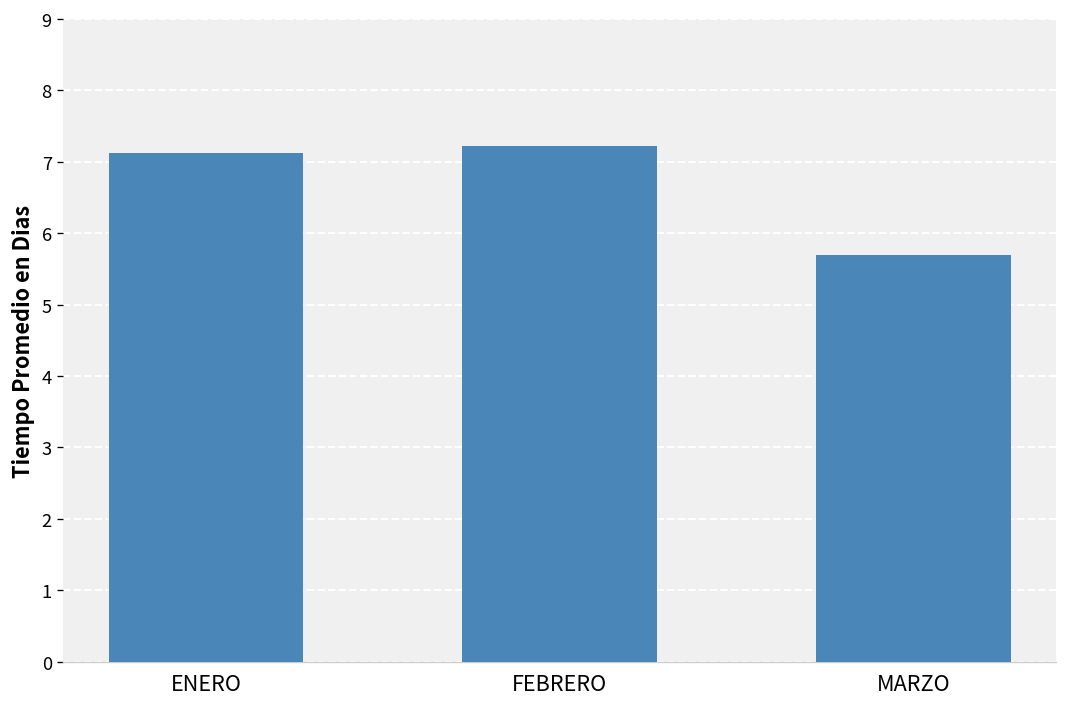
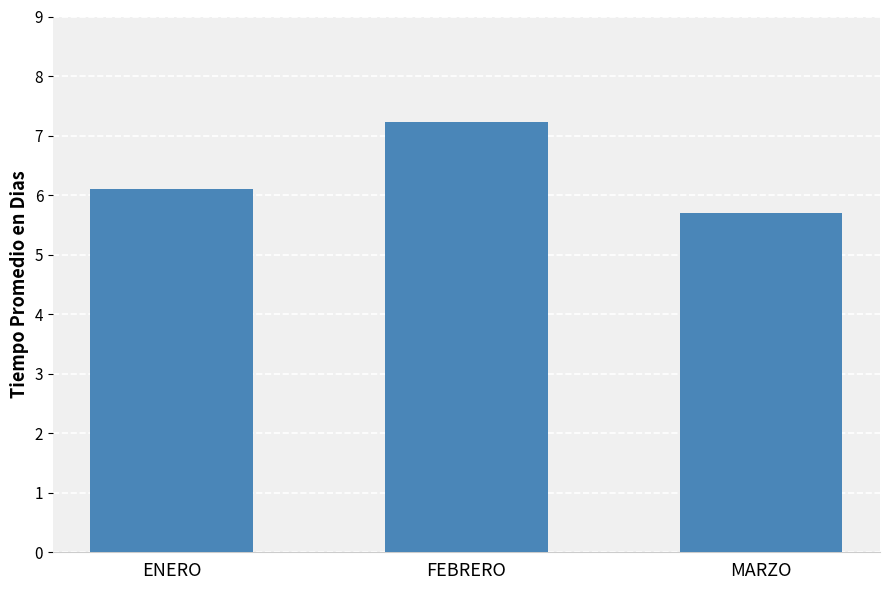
ENERO: 7.1 -> 6.1
